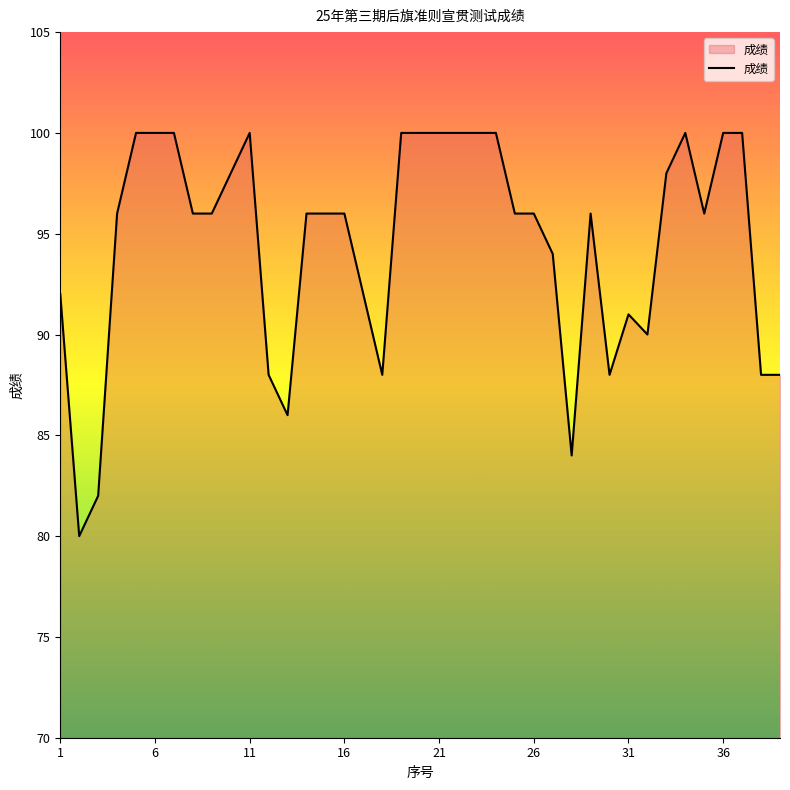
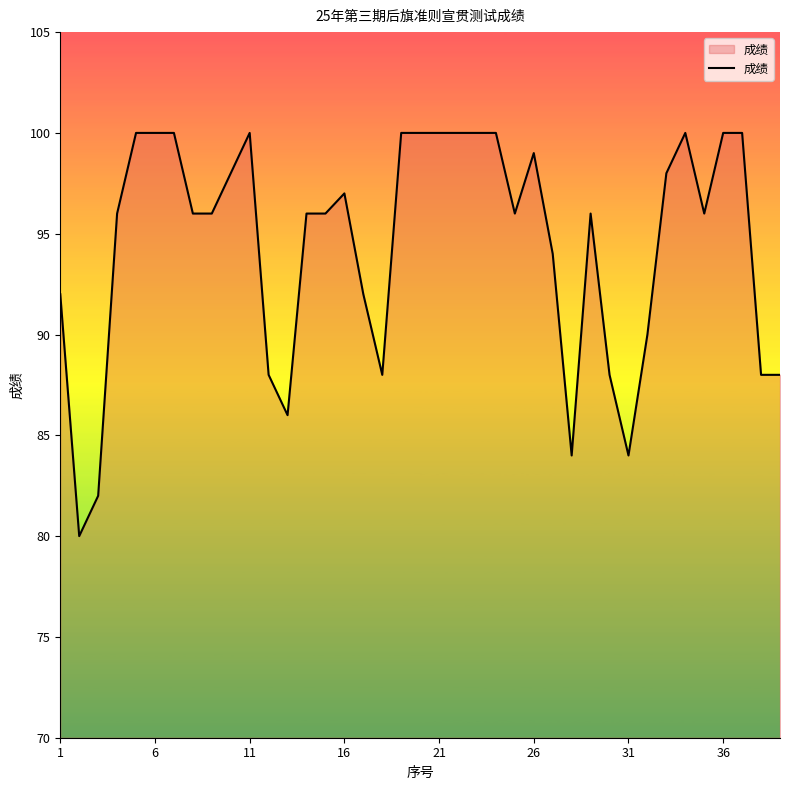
16: 96 -> 97
26: 96 -> 99
31: 91 -> 84
